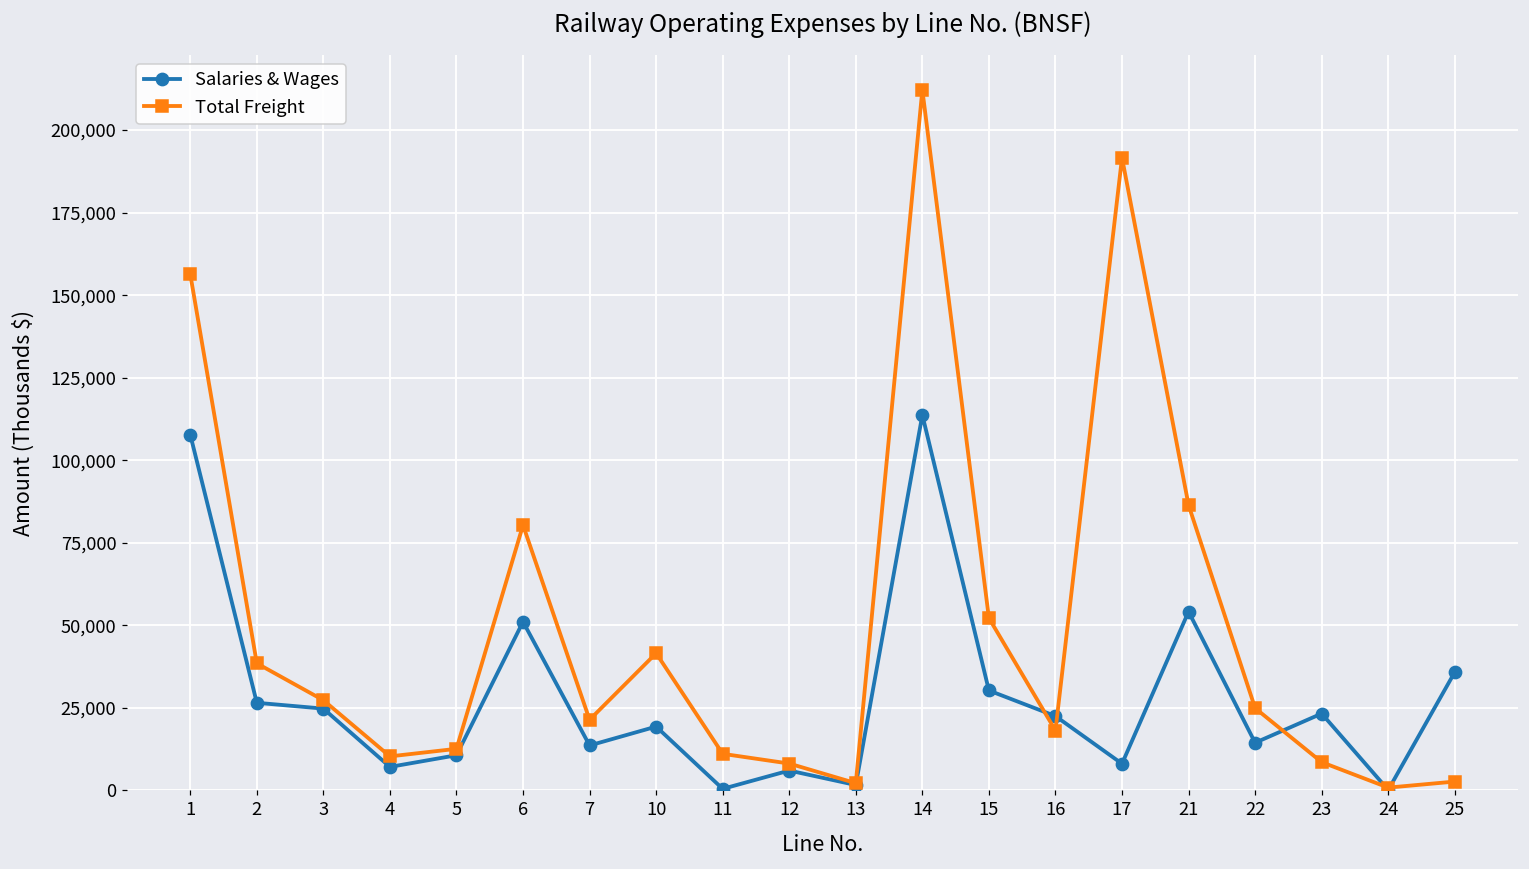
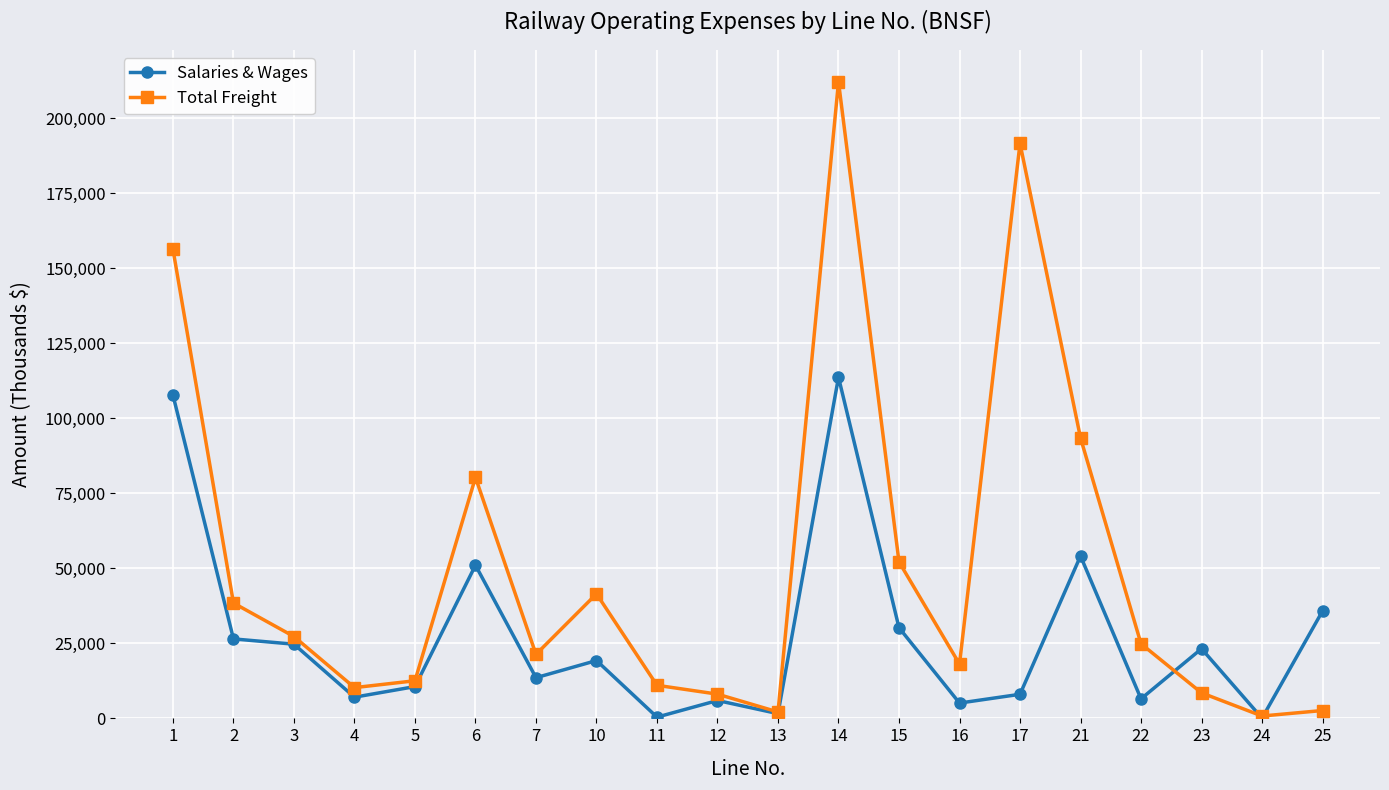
Salaries & Wages, 16: 22,000 -> 5,000
Total Freight, 21: 86,000 -> 93,000
Salaries & Wages, 22: 14,000 -> 7,000
